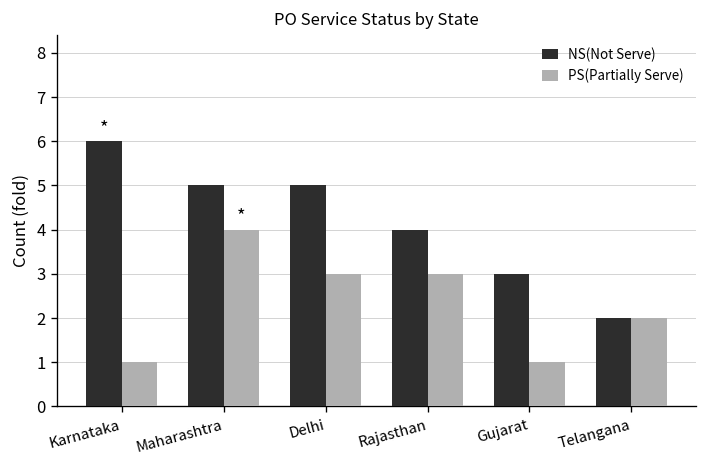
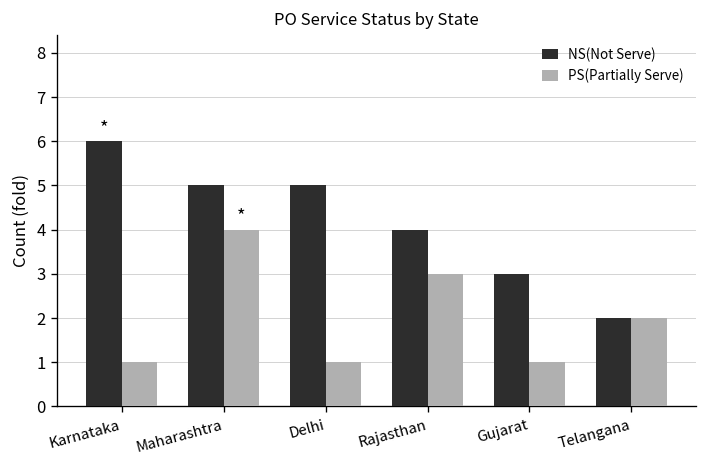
PS(Partially Serve), Delhi: 3 -> 1
